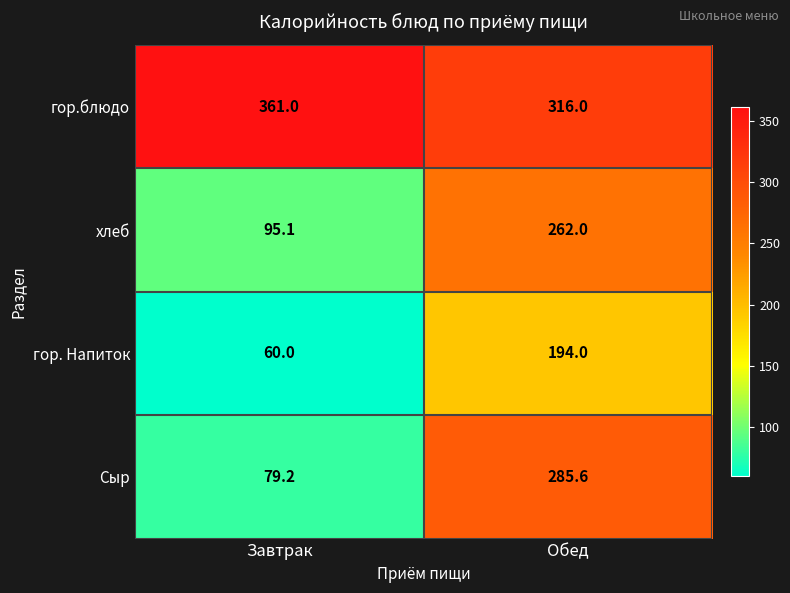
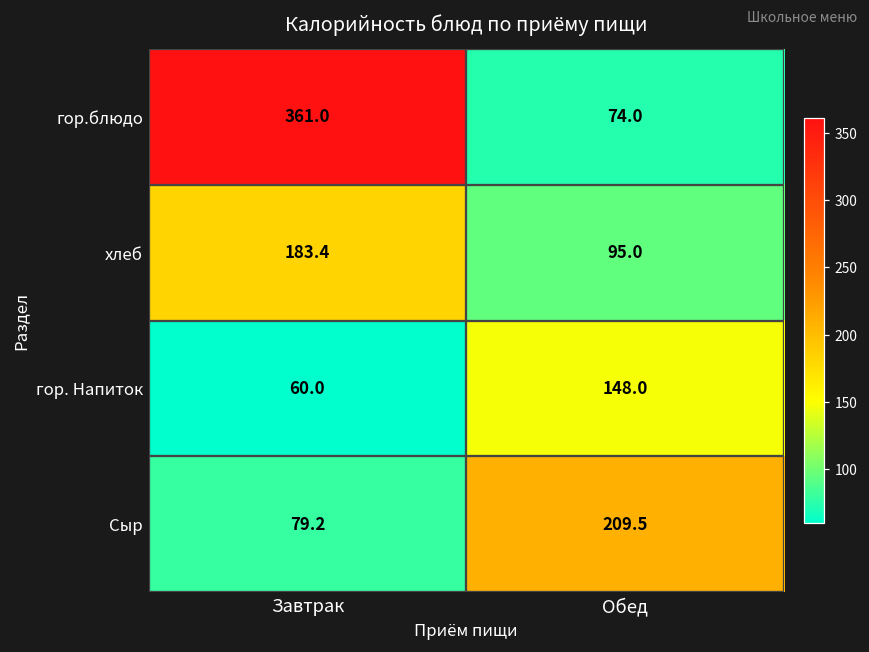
гор.блюдо, Обед: 316.0 -> 74.0
хлеб, Завтрак: 95.1 -> 183.4
хлеб, Обед: 262.0 -> 95.0
гор. Напиток, Обед: 194.0 -> 148.0
Сыр, Обед: 285.6 -> 209.5
